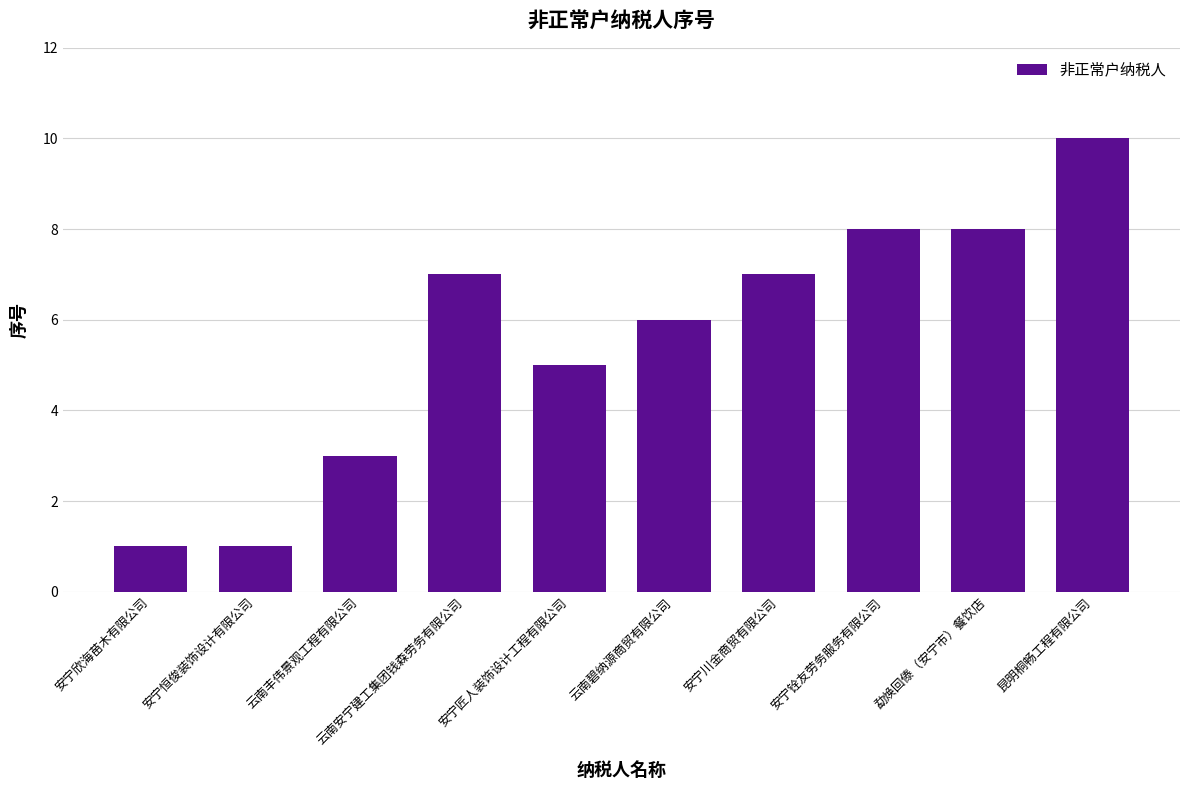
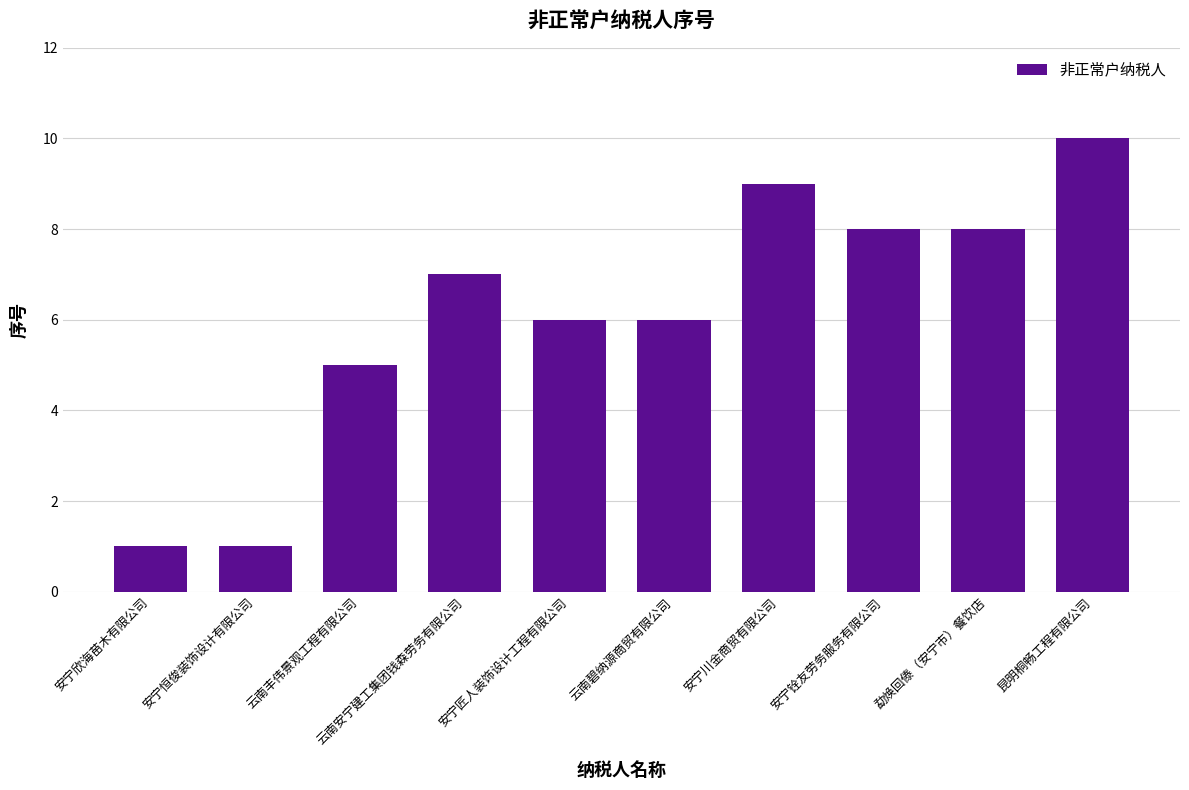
云南丰伟景观工程有限公司: 3 -> 5
安宁匠人装饰设计工程有限公司: 5 -> 6
安宁川金商贸有限公司: 7 -> 9
